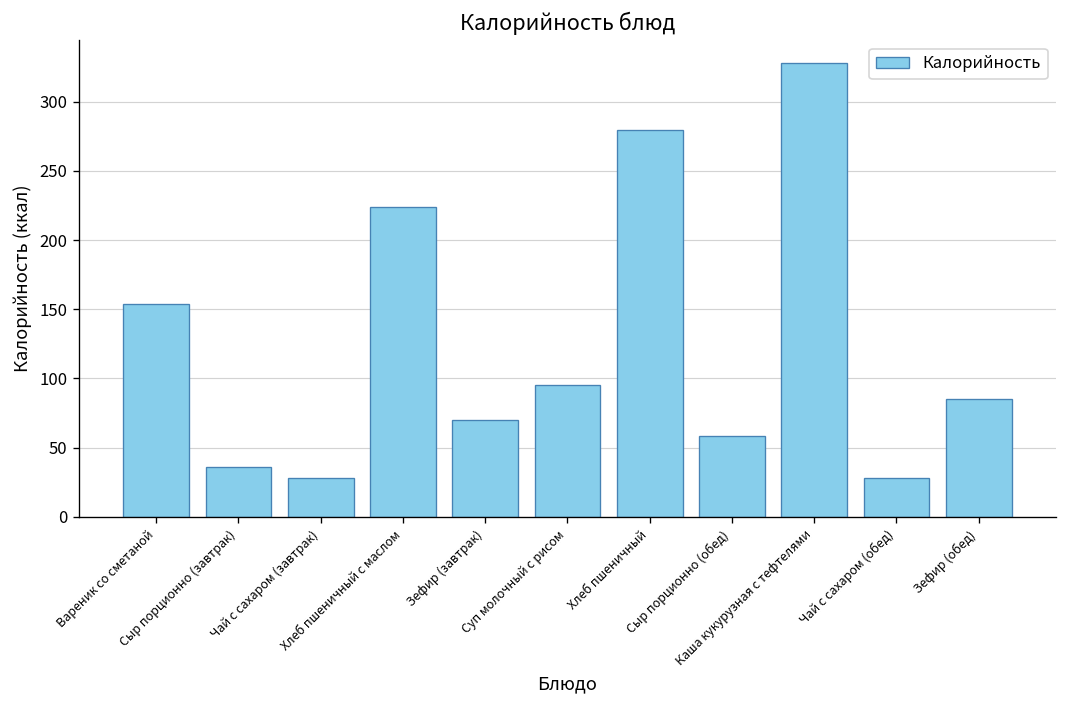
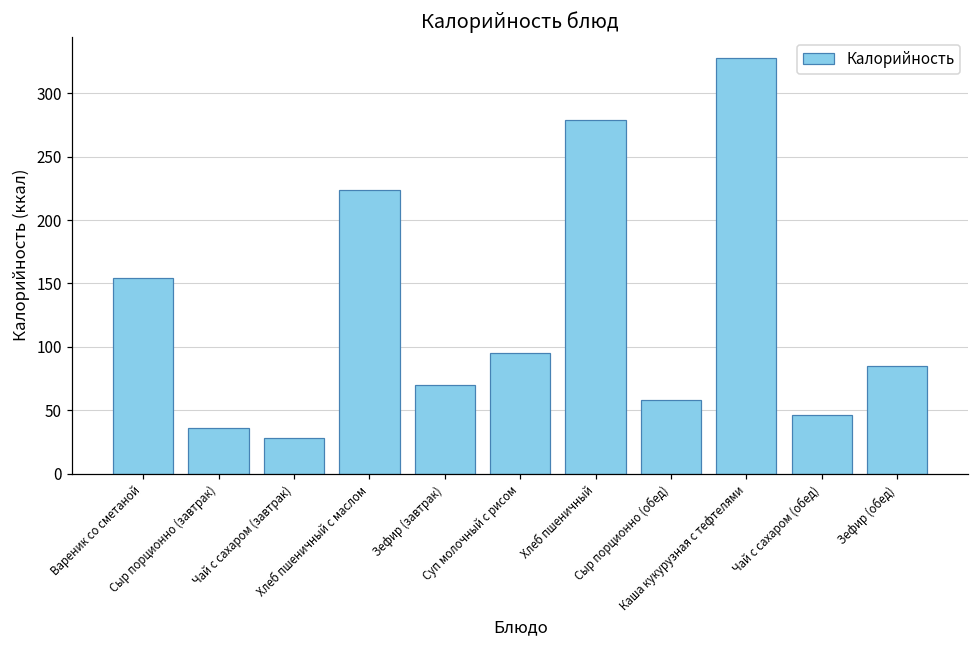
Чай с сахаром (обед): 28 -> 46
